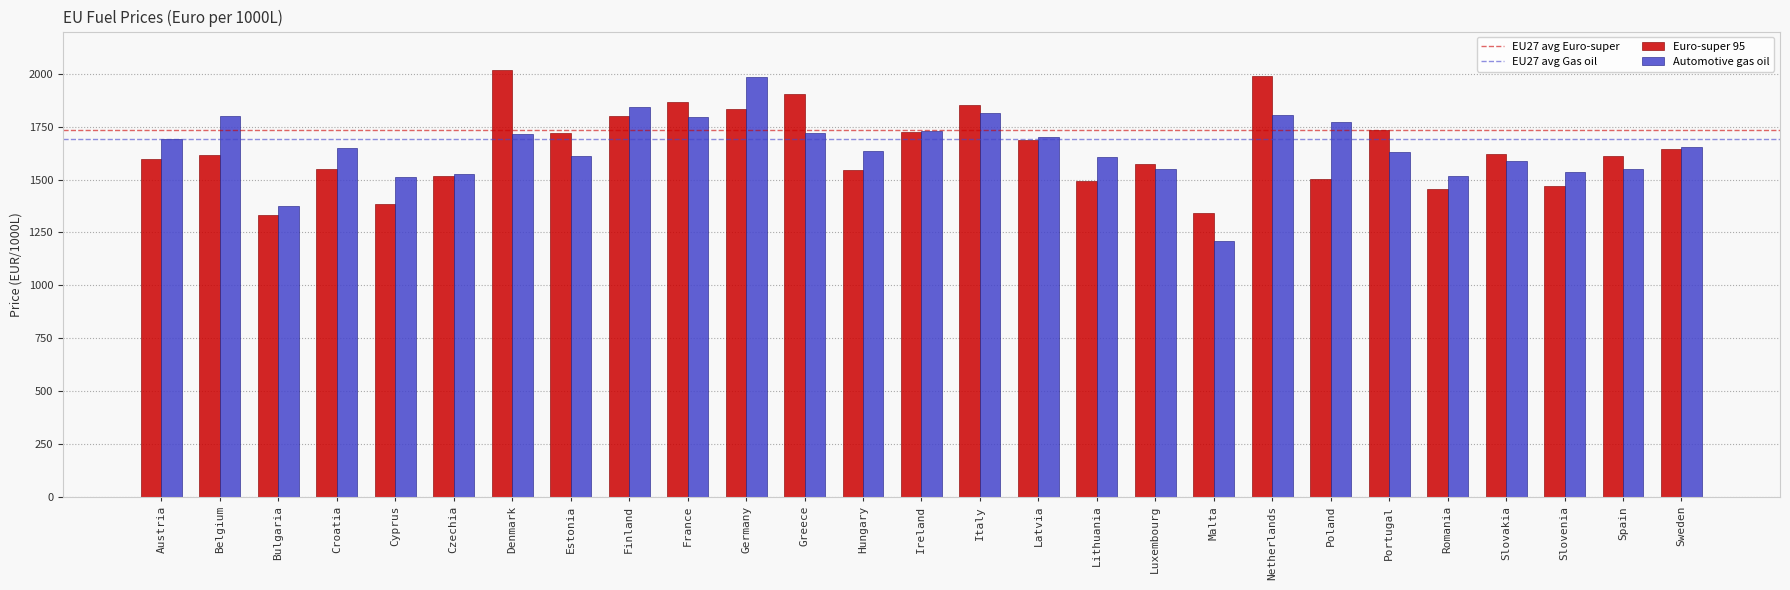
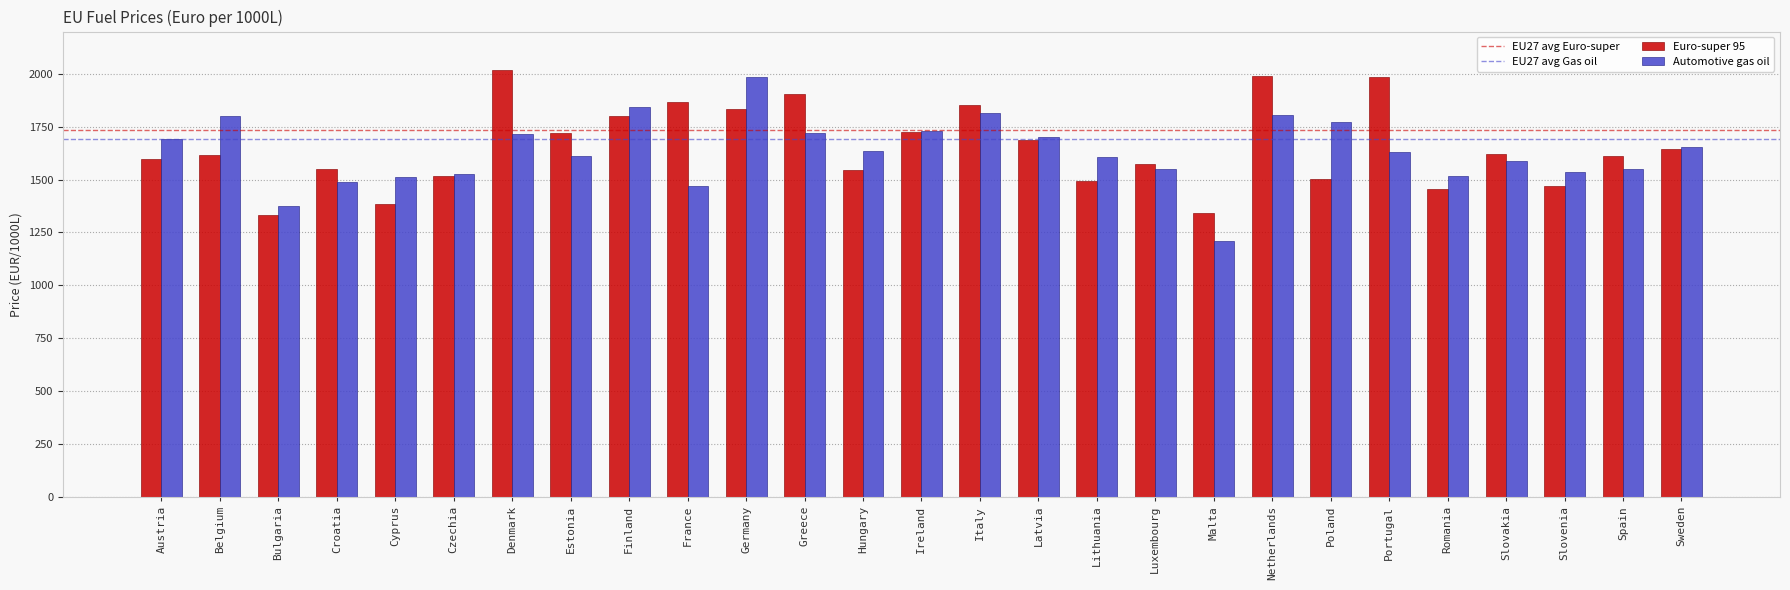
Automotive gas oil, Croatia: 1650 -> 1490
Automotive gas oil, France: 1800 -> 1470
Euro-super 95, Portugal: 1730 -> 1990
